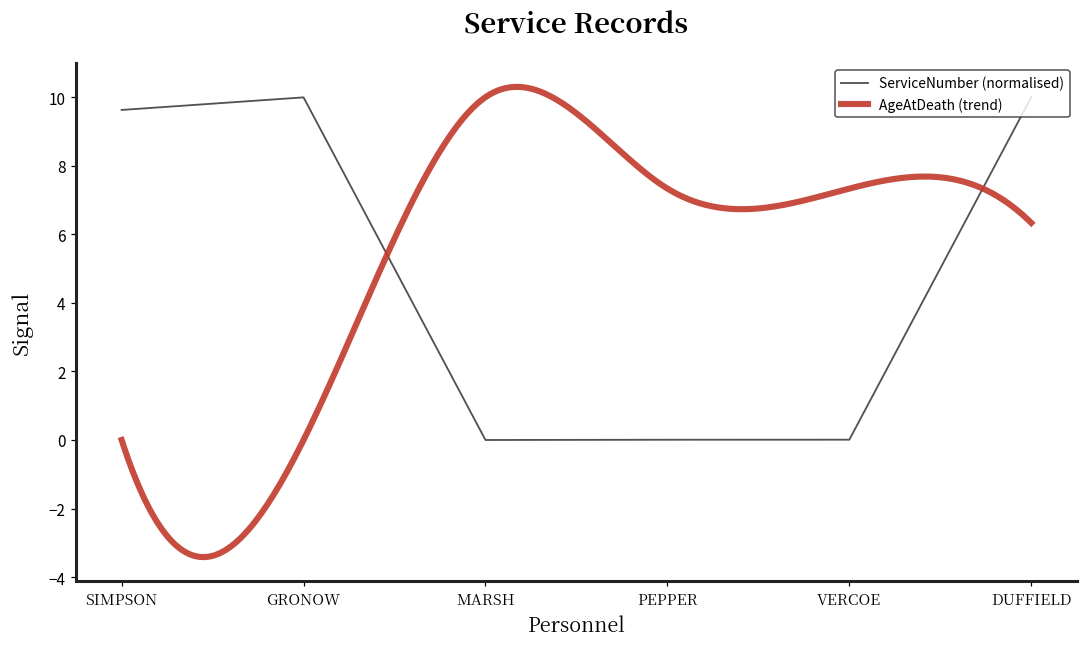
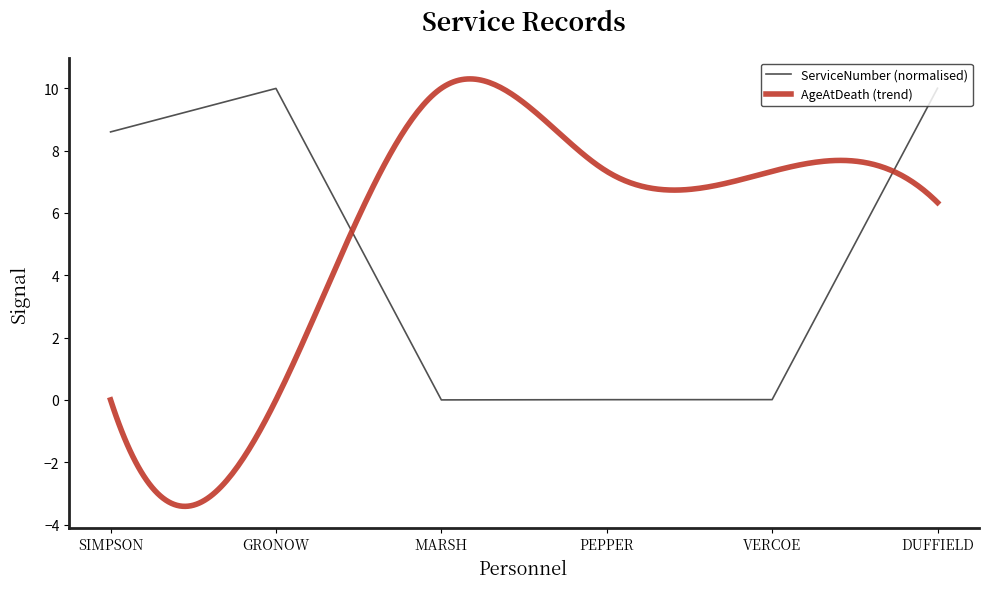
ServiceNumber (normalised), SIMPSON: 9.6 -> 8.6
